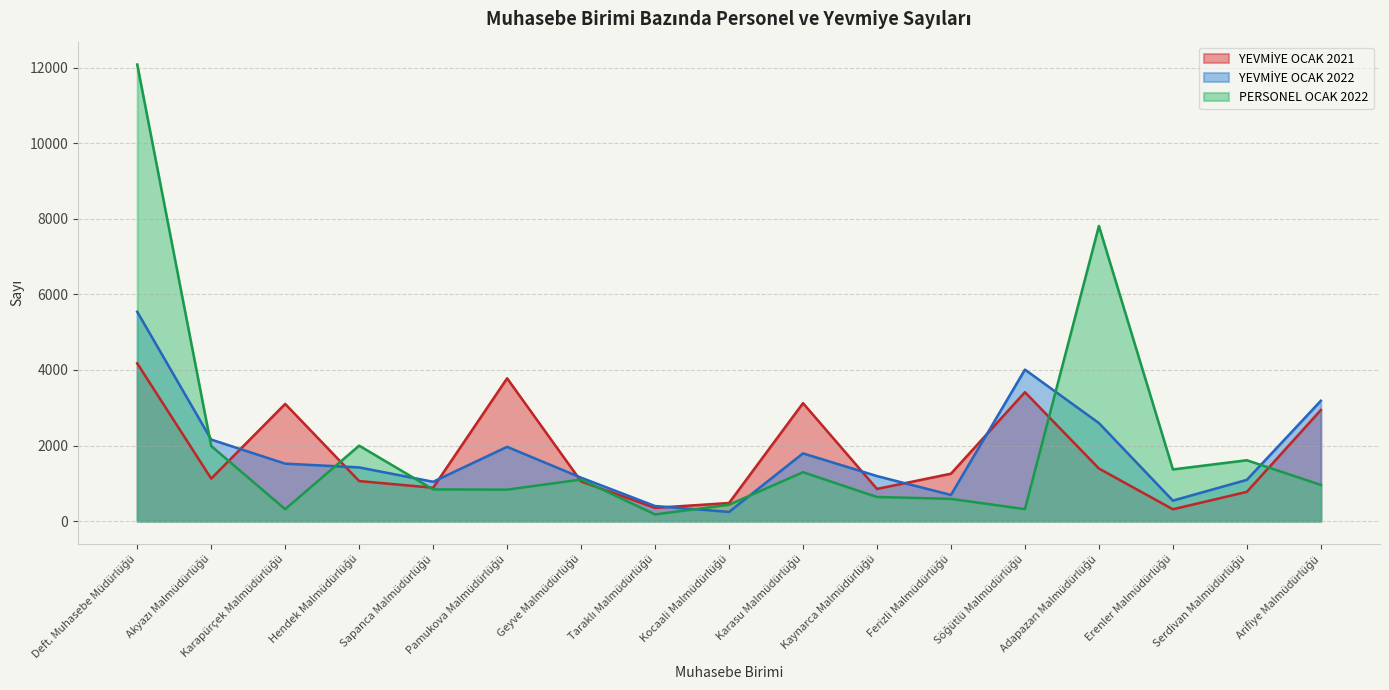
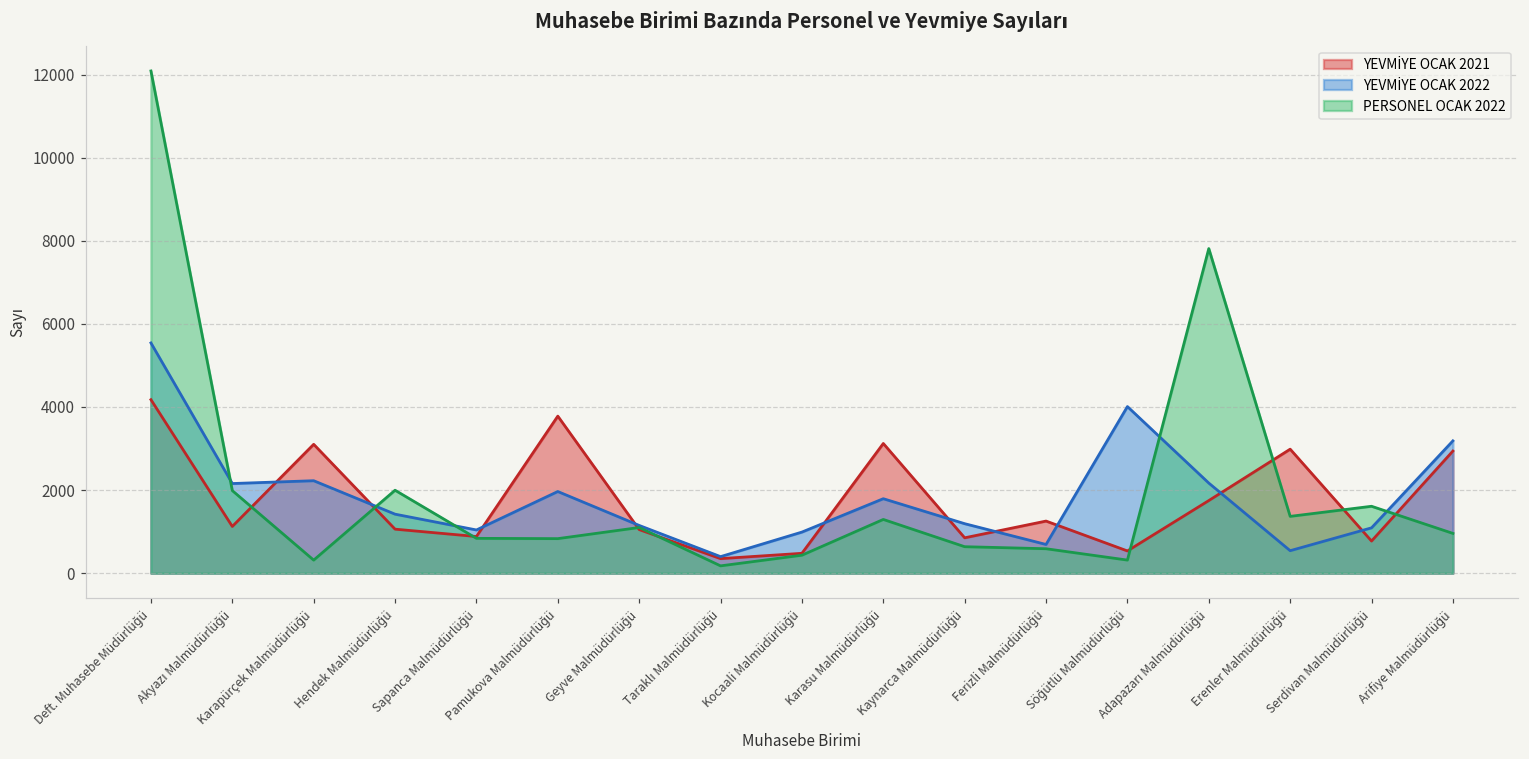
YEVMİYE OCAK 2022, Karapürçek Malmüdürlüğü: 1500 -> 2200
YEVMİYE OCAK 2022, Kocaali Malmüdürlüğü: 200 -> 1000
YEVMİYE OCAK 2021, Söğütlü Malmüdürlüğü: 3400 -> 500
YEVMİYE OCAK 2021, Adapazarı Malmüdürlüğü: 1400 -> 1700
YEVMİYE OCAK 2022, Adapazarı Malmüdürlüğü: 2600 -> 2200
YEVMİYE OCAK 2021, Erenler Malmüdürlüğü: 300 -> 3000
